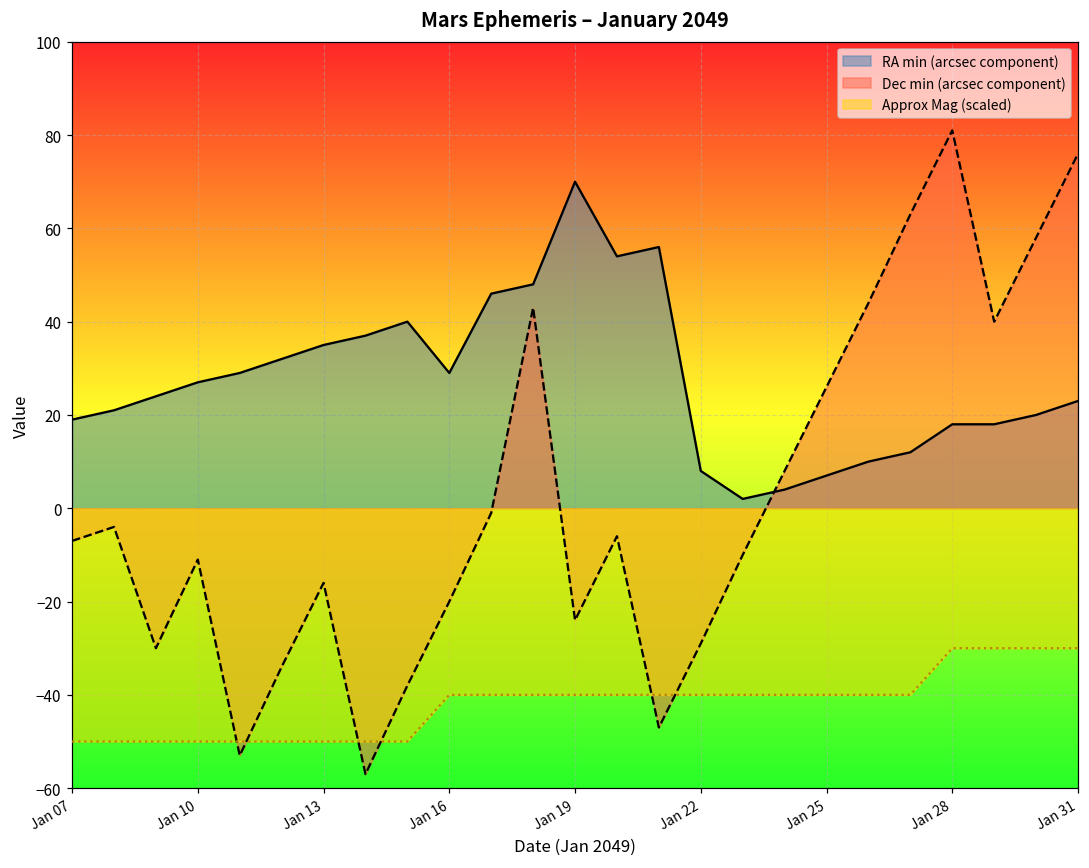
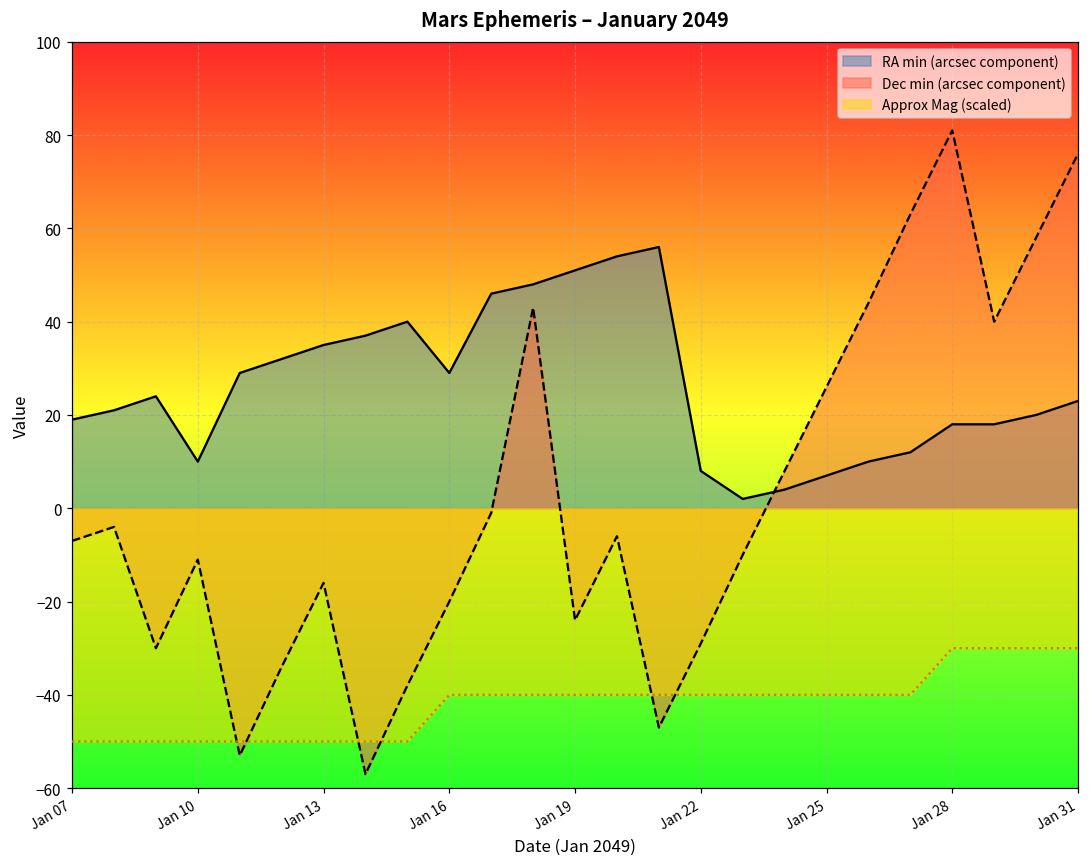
RA min (arcsec component), Jan 10: 27 -> 10
RA min (arcsec component), Jan 19: 70 -> 51
